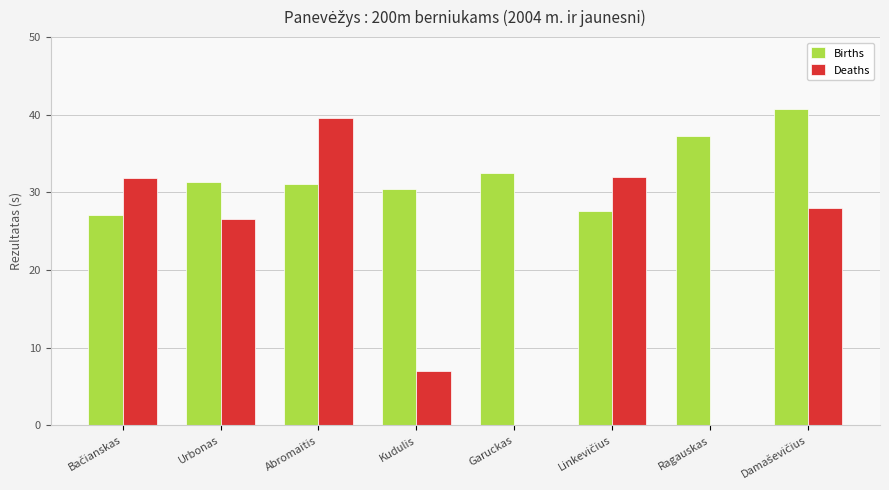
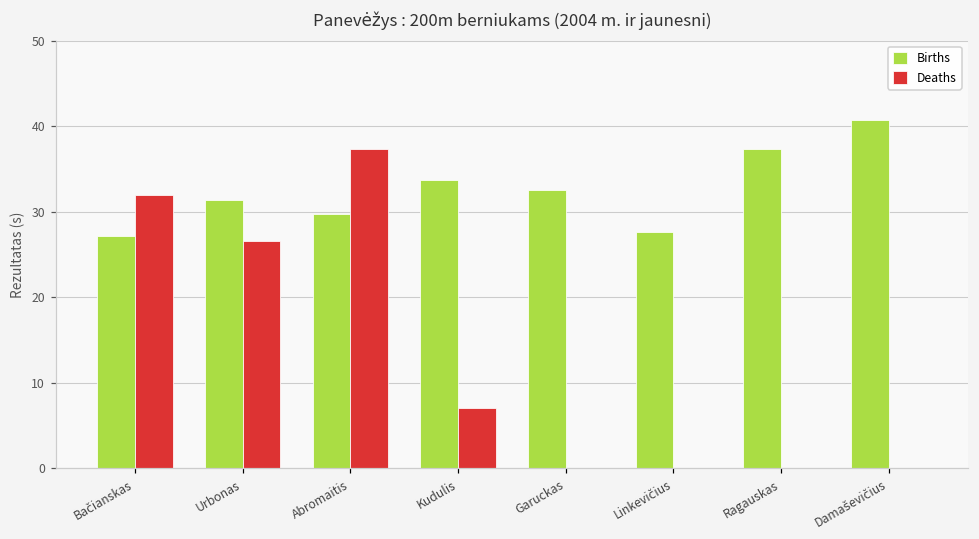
Births, Abromaitis: 31 -> 30
Deaths, Abromaitis: 40 -> 37
Births, Kudulis: 31 -> 34
Deaths, Linkevičius: 32 -> 0
Deaths, Damaševičius: 28 -> 0
